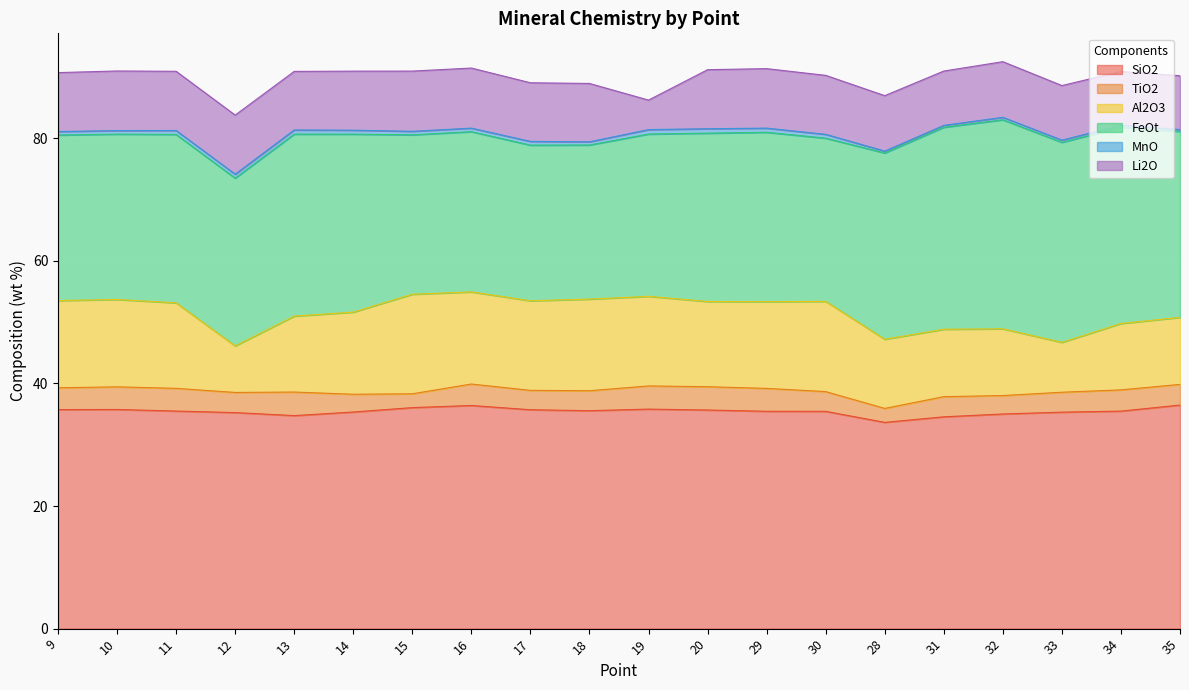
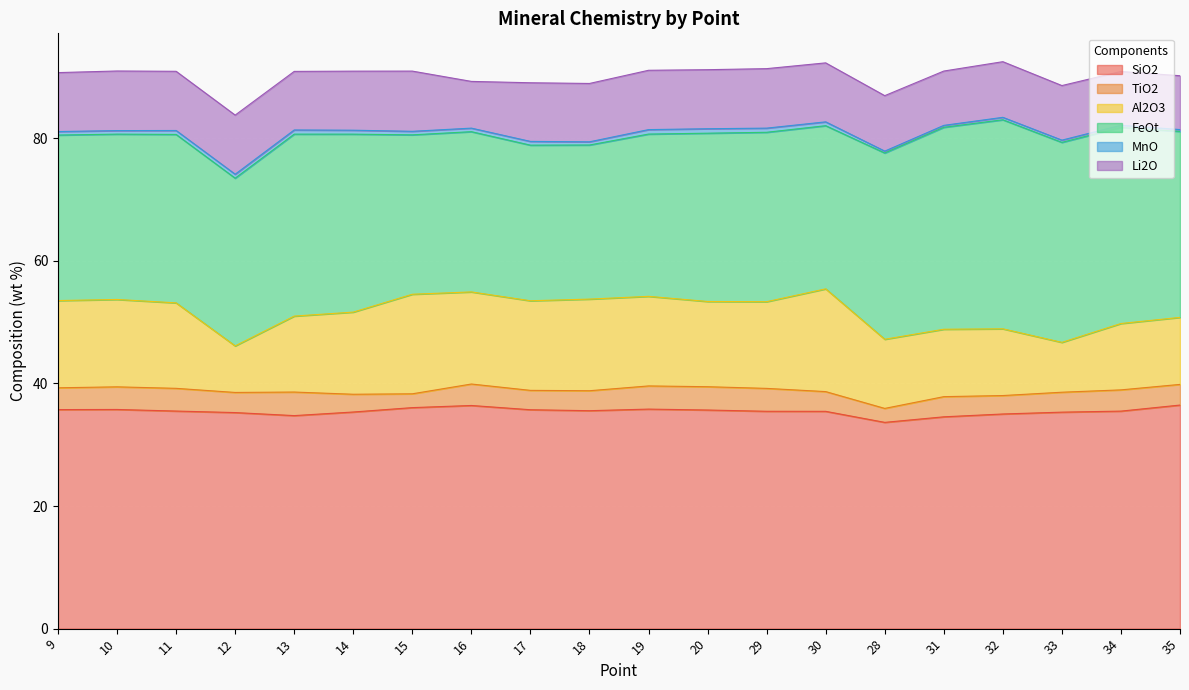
Li2O, 16: 10 -> 8
Li2O, 19: 5 -> 10
Al2O3, 30: 15 -> 17
